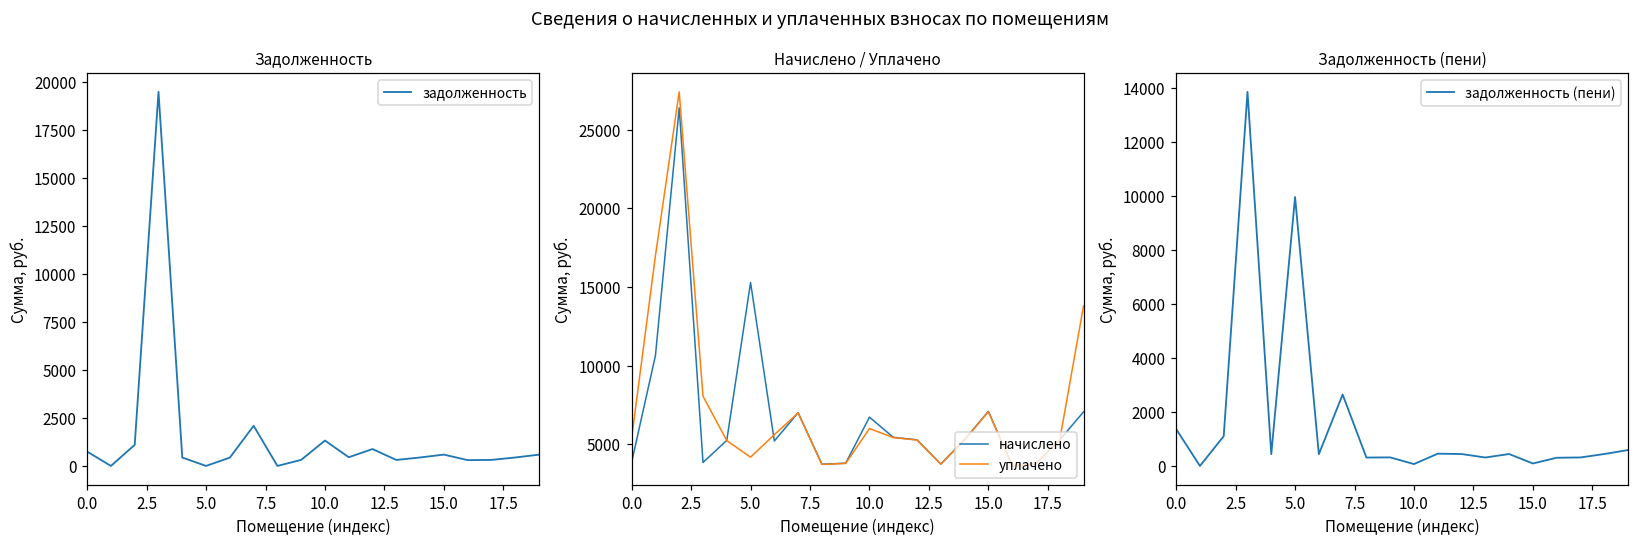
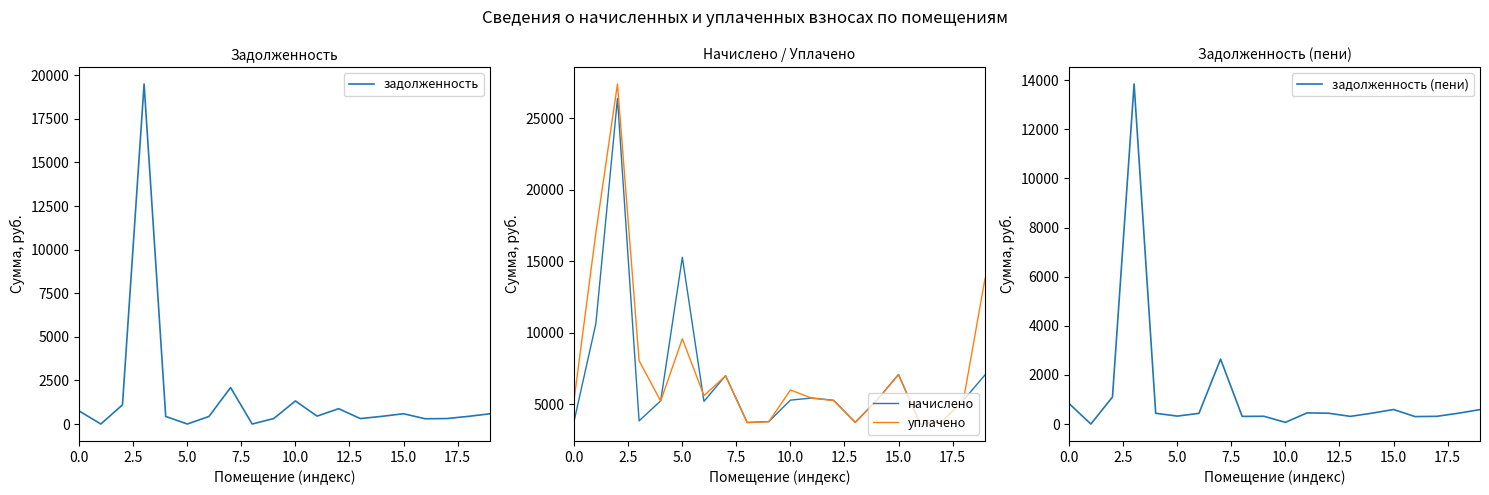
Начислено / Уплачено, уплачено, 5.0: 4200 -> 9600
Начислено / Уплачено, начислено, 10.0: 6700 -> 5300
Задолженность (пени), 0.0: 1400 -> 800
Задолженность (пени), 5.0: 10000 -> 300
Задолженность (пени), 15.0: 100 -> 600
